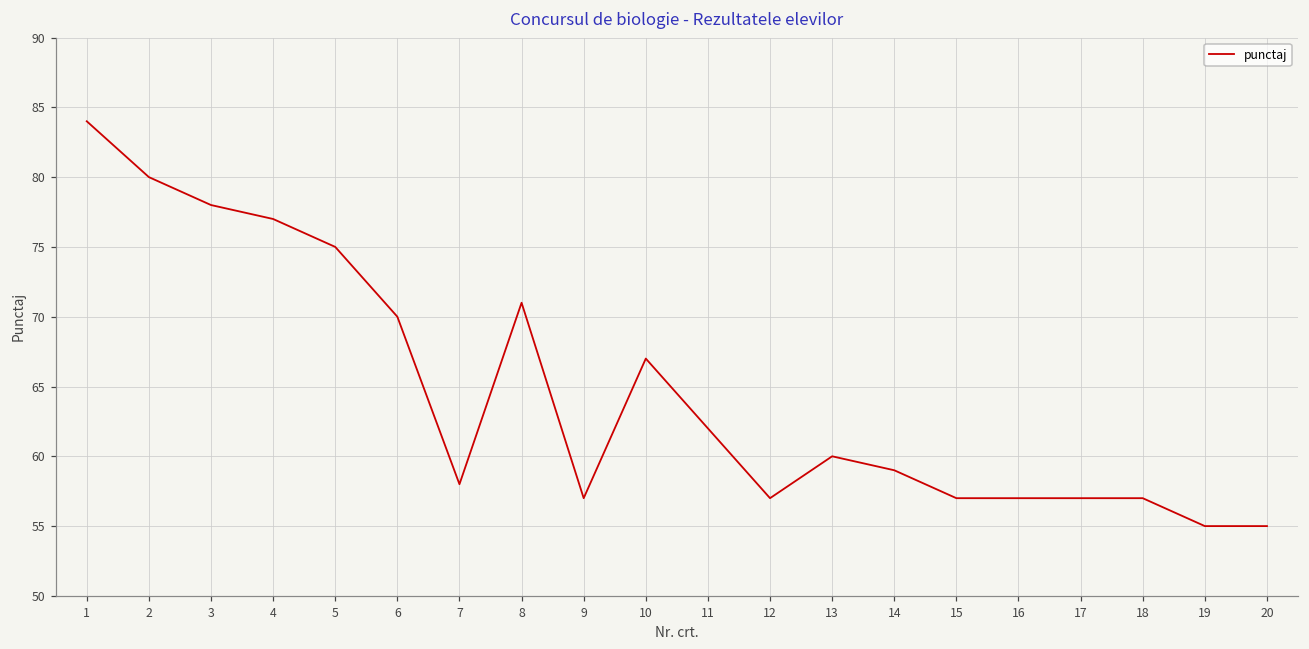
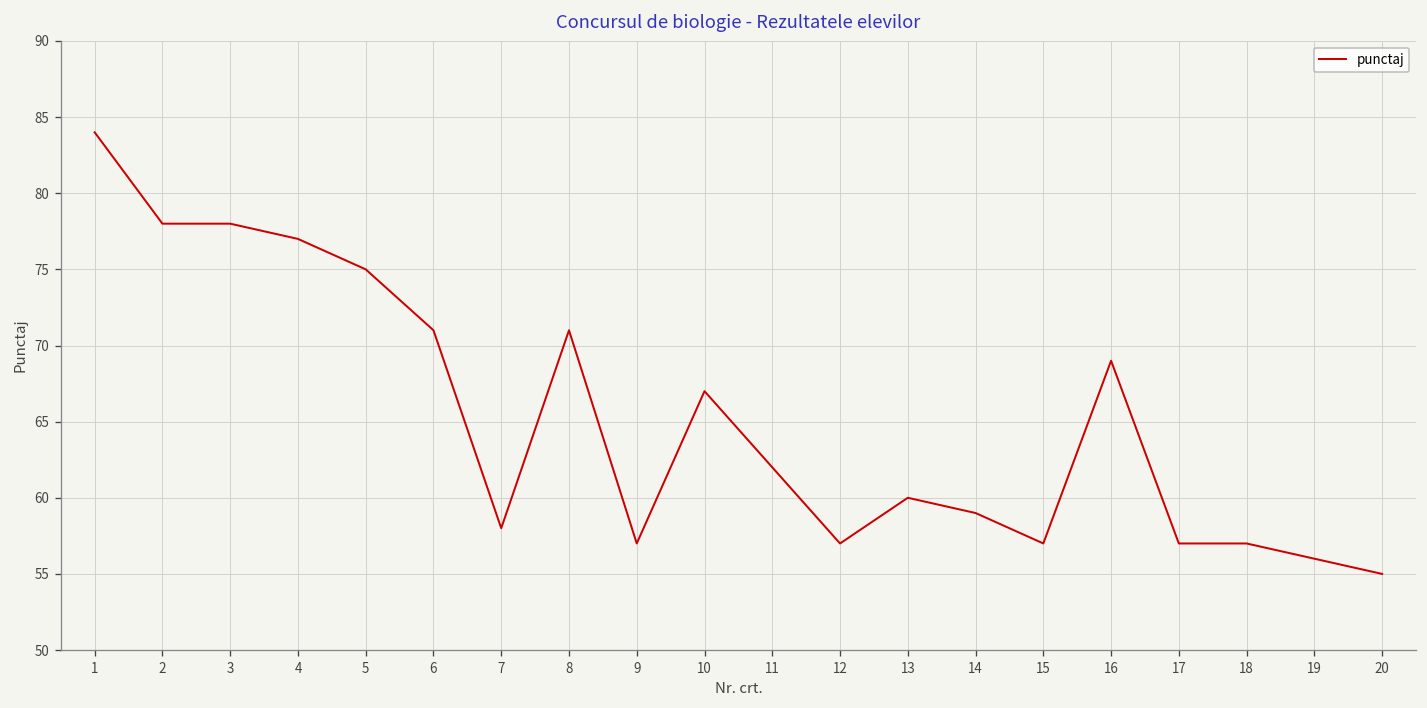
2: 80 -> 78
6: 70 -> 71
16: 57 -> 69
19: 55 -> 56
